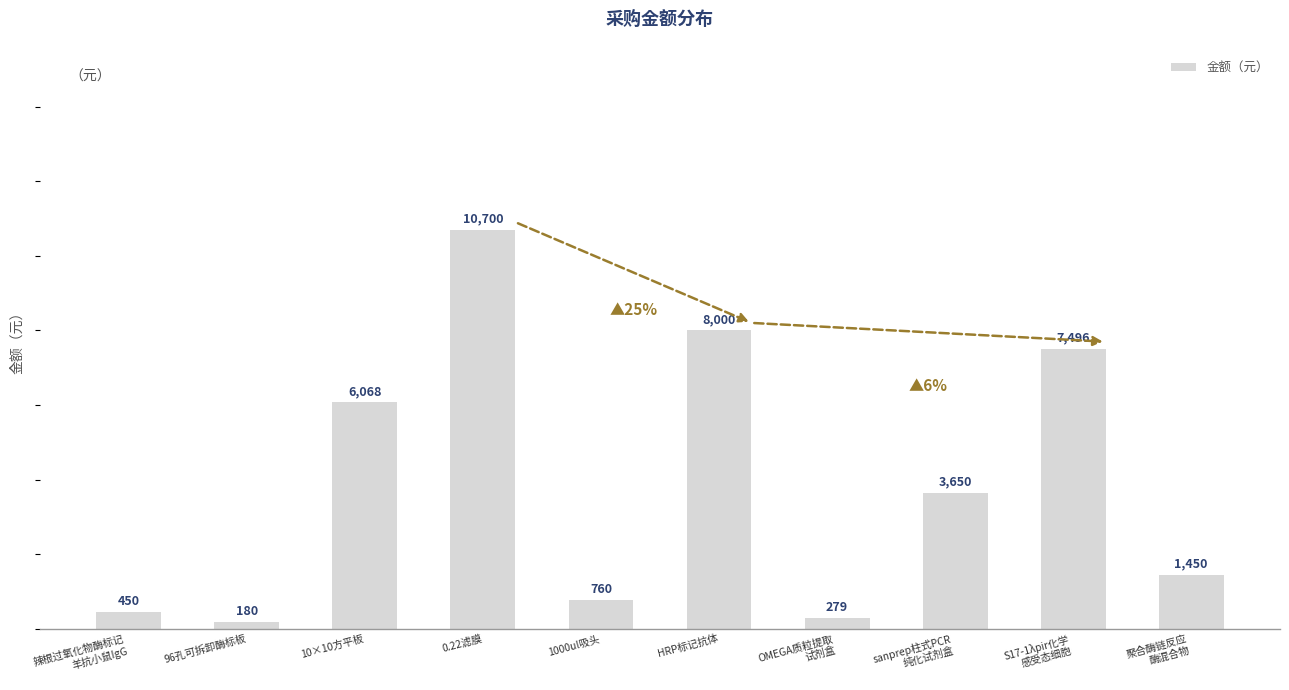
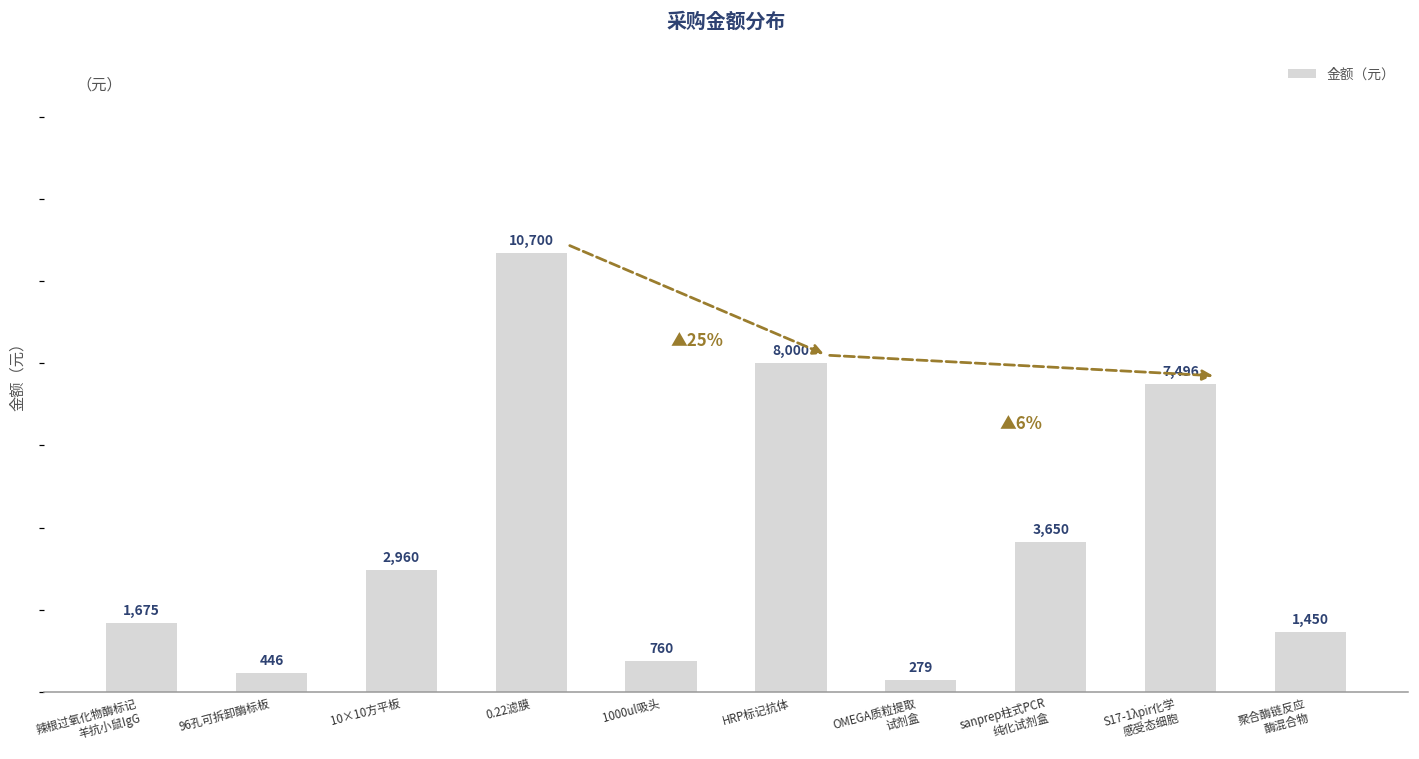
辣根过氧化物酶标记 羊抗小鼠IgG: 450 -> 1,675
96孔可拆卸酶标板: 180 -> 446
10×10方平板: 6,068 -> 2,960
